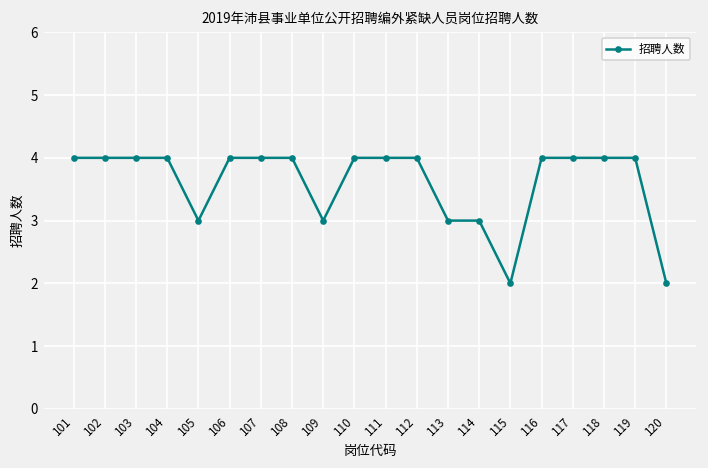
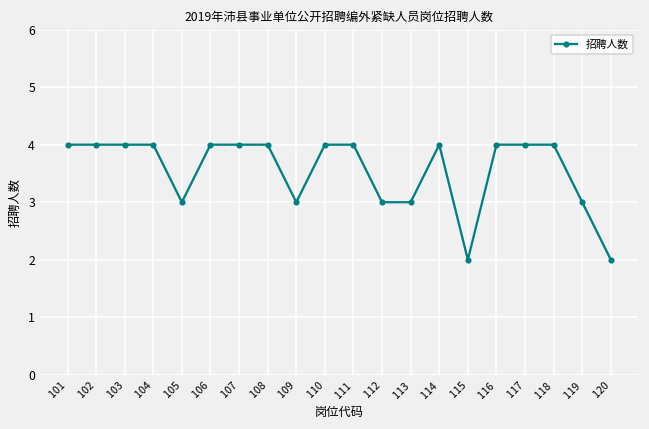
112: 4 -> 3
114: 3 -> 4
119: 4 -> 3
